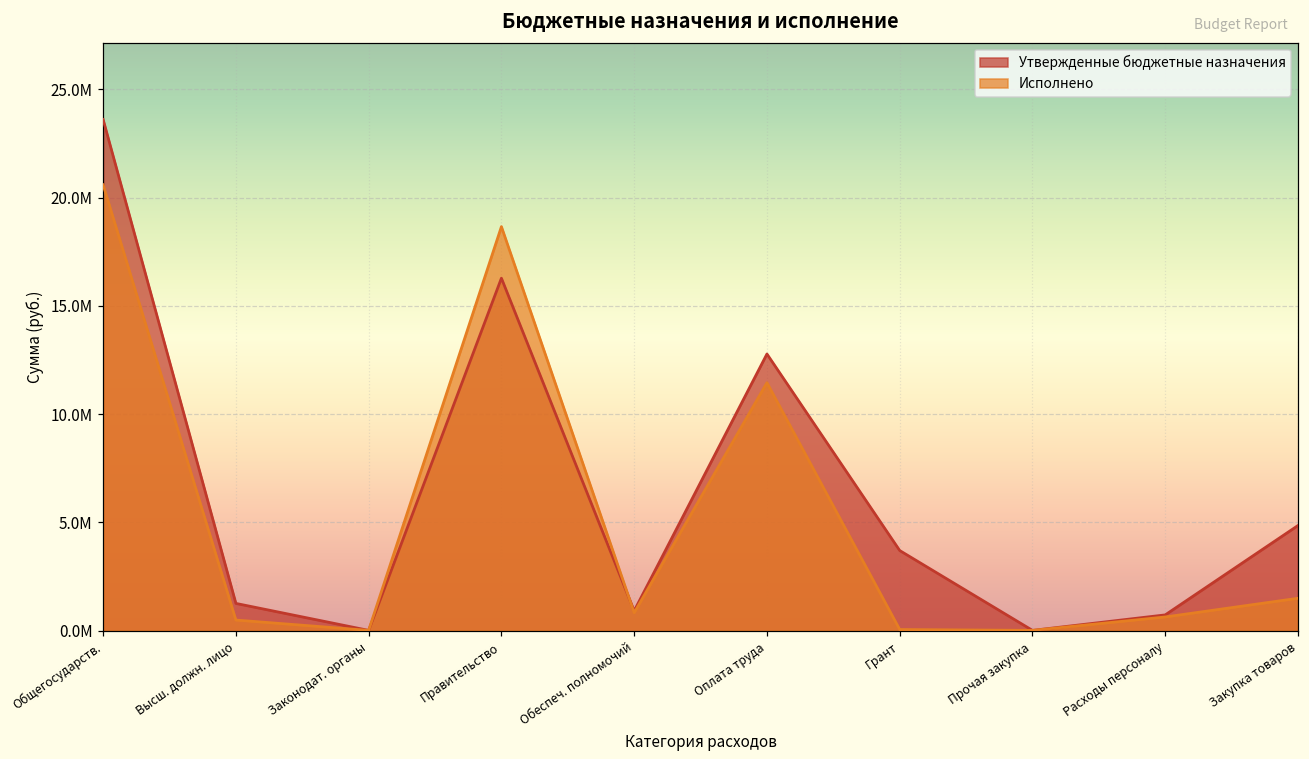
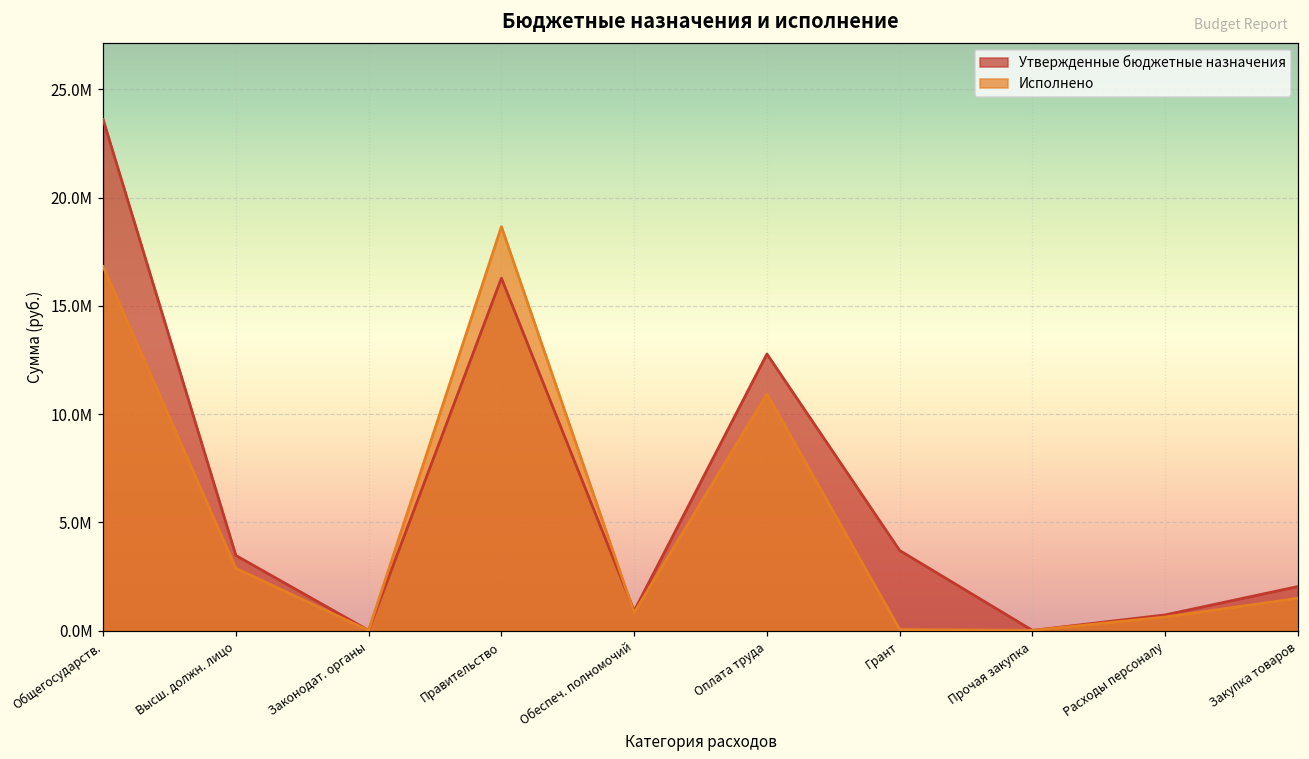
Исполнено, Общегосударств.: 20600000 -> 16800000
Утвержденные бюджетные назначения, Высш. должн. лицо: 1300000 -> 3500000
Исполнено, Высш. должн. лицо: 500000 -> 2900000
Исполнено, Оплата труда: 11400000 -> 10900000
Утвержденные бюджетные назначения, Закупка товаров: 4900000 -> 2000000
